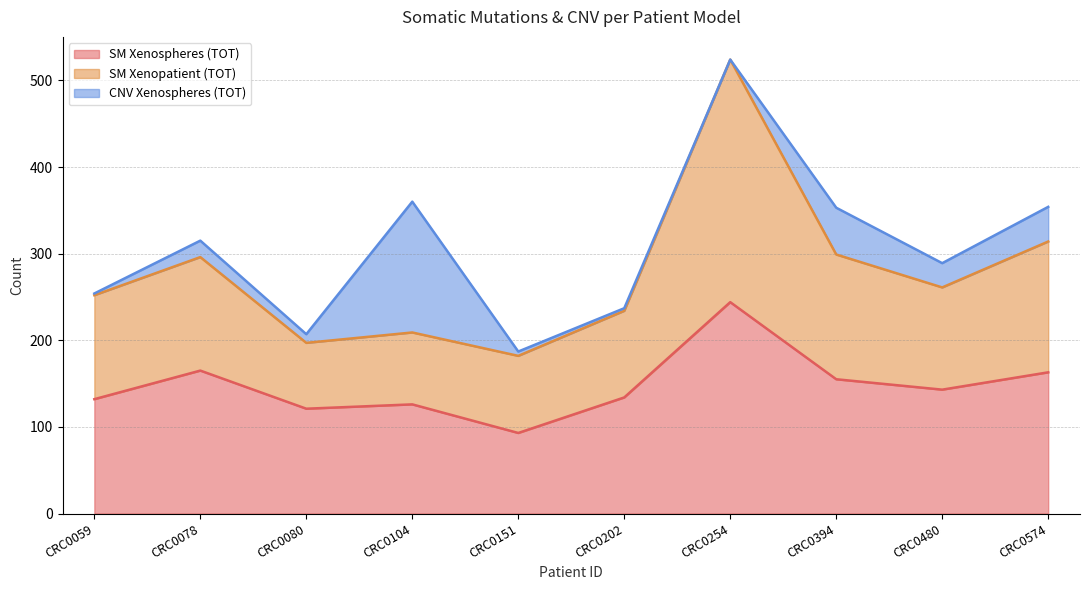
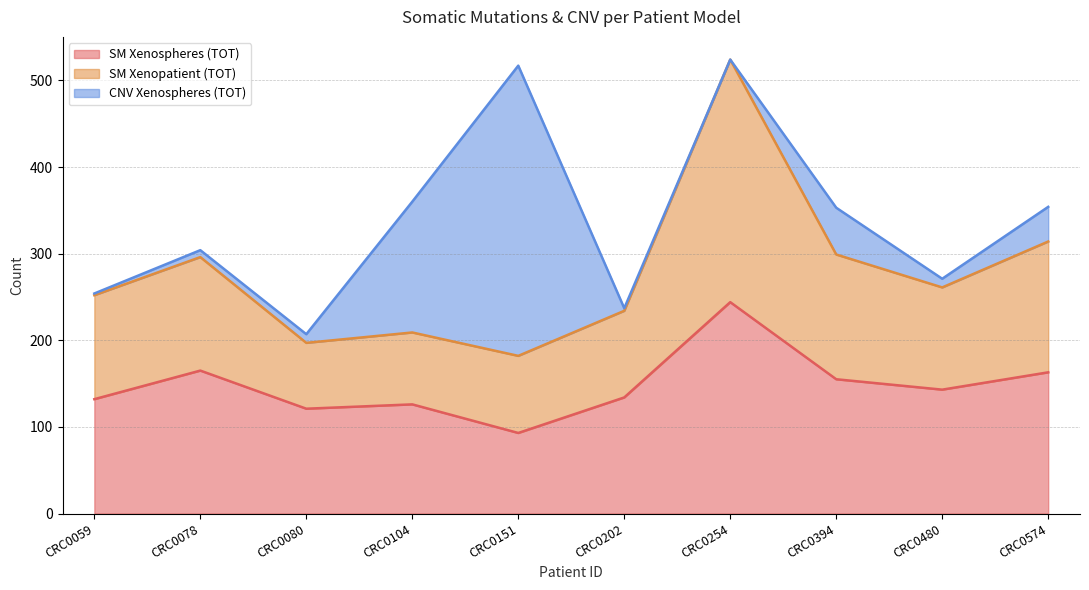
CNV Xenospheres (TOT), CRC0078: 20 -> 10
CNV Xenospheres (TOT), CRC0151: 10 -> 340
CNV Xenospheres (TOT), CRC0480: 30 -> 10
